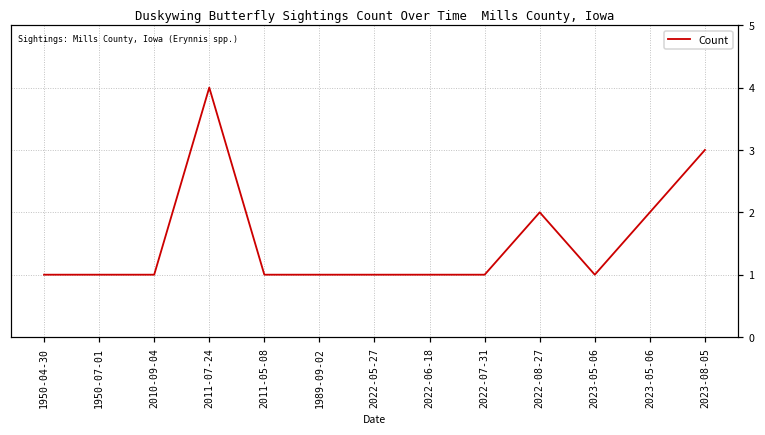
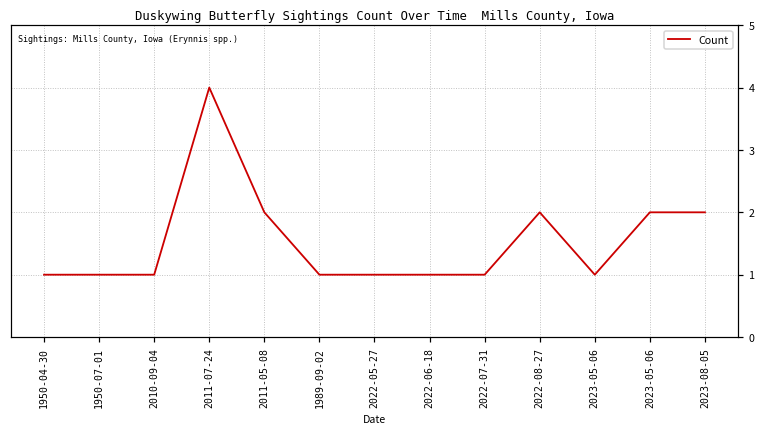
2011-05-08: 1 -> 2
2023-08-05: 3 -> 2
